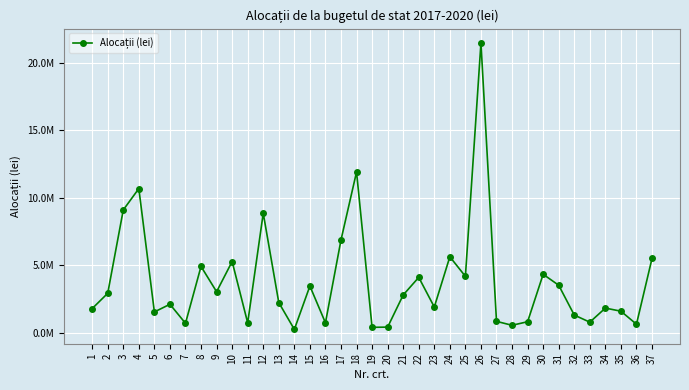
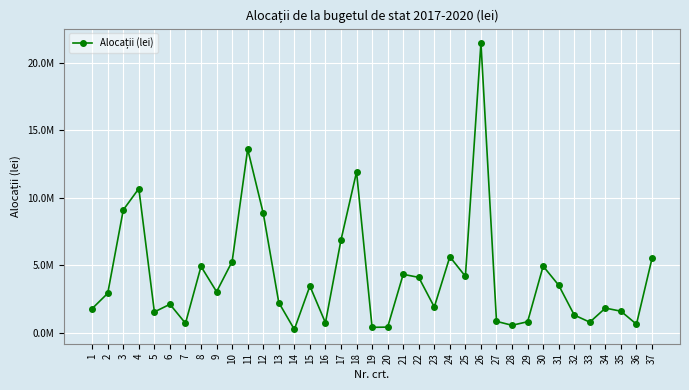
11: 700000 -> 13600000
21: 2800000 -> 4300000
30: 4300000 -> 4900000
